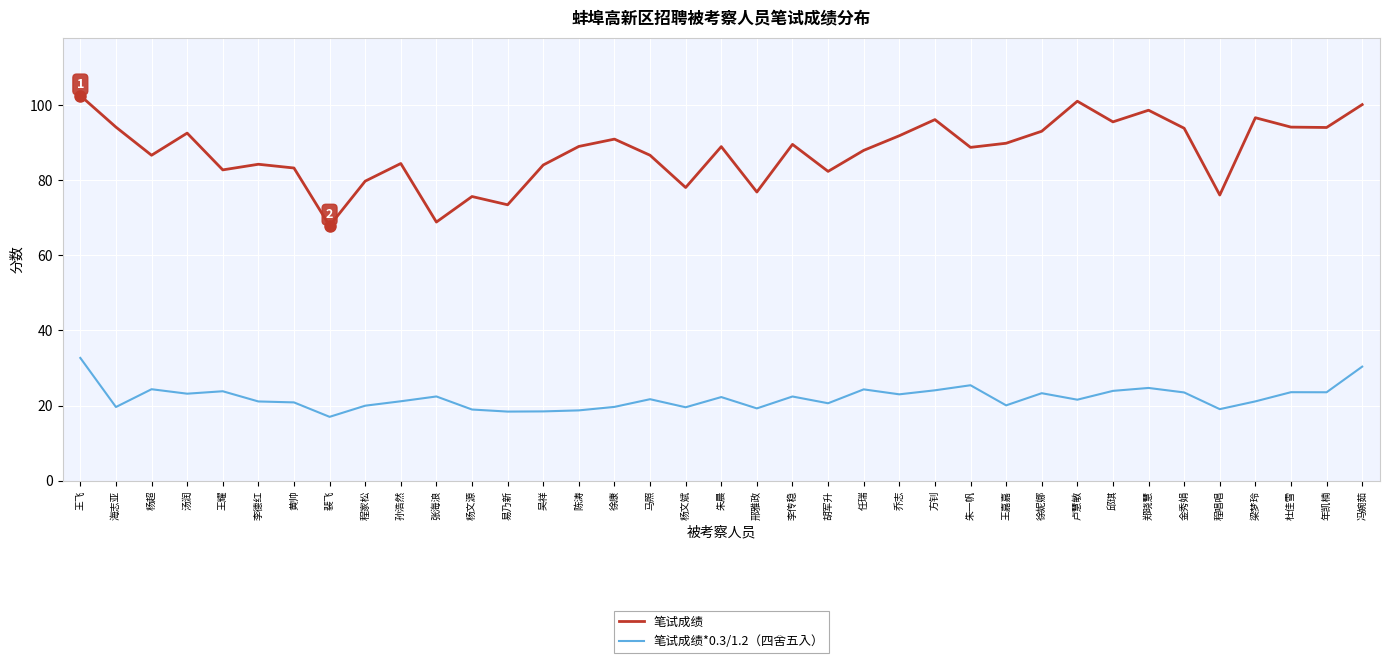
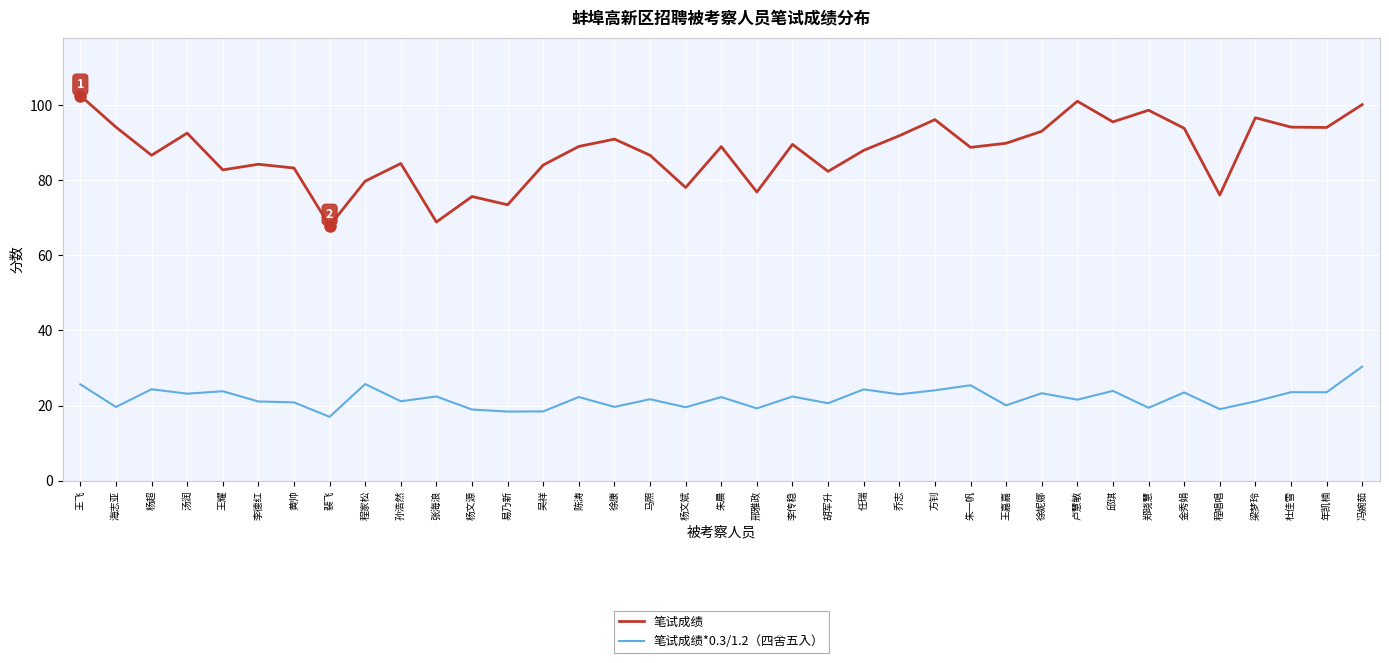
笔试成绩*0.3/1.2（四舍五入）, 王飞: 33 -> 26
笔试成绩*0.3/1.2（四舍五入）, 程家松: 20 -> 26
笔试成绩*0.3/1.2（四舍五入）, 陈涛: 19 -> 22
笔试成绩*0.3/1.2（四舍五入）, 郑晓慧: 25 -> 19
